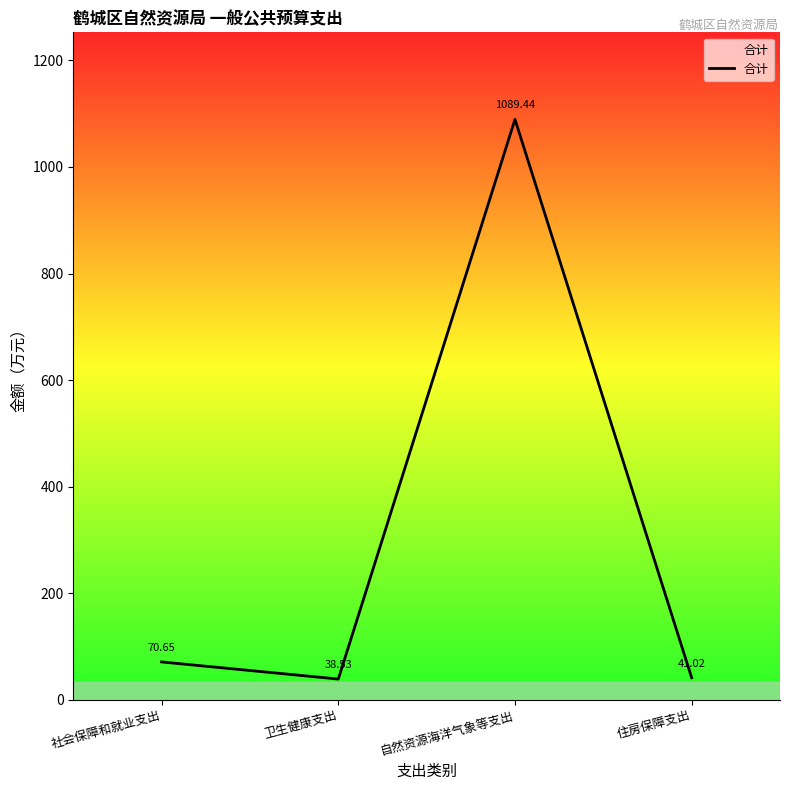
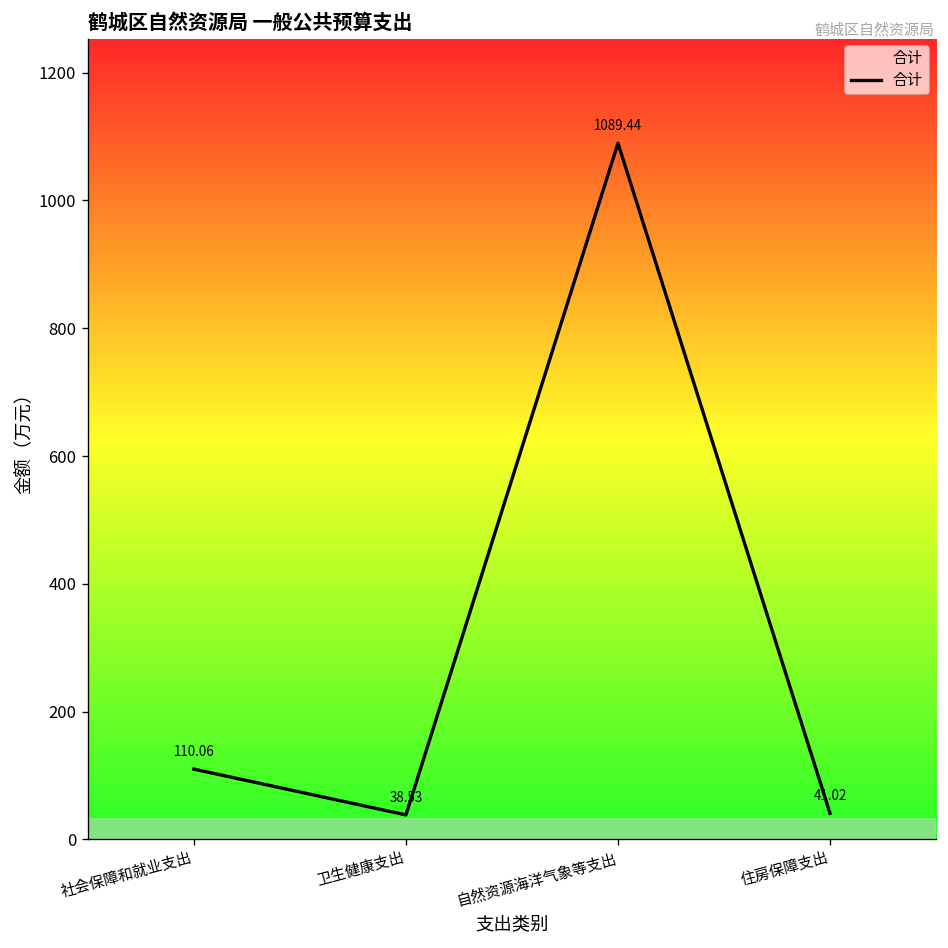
社会保障和就业支出: 70.65 -> 110.06
